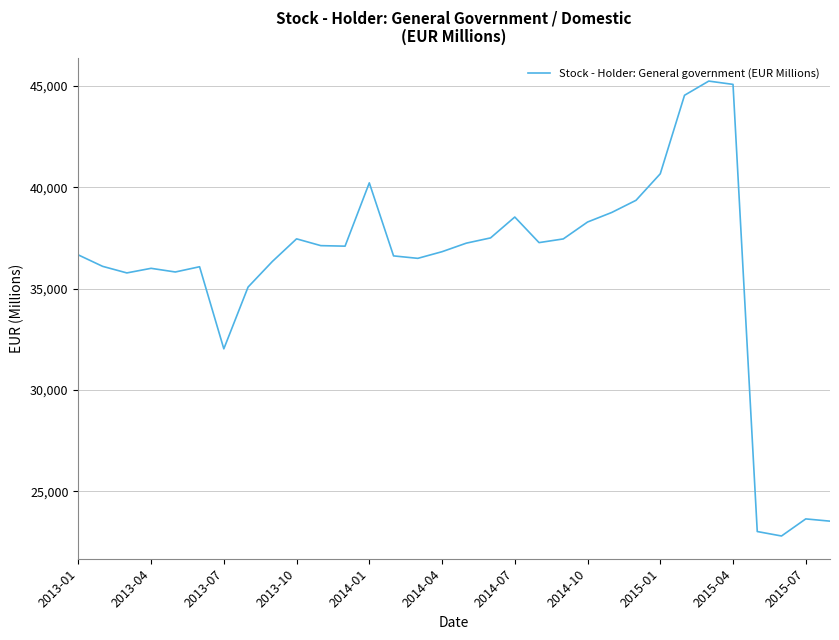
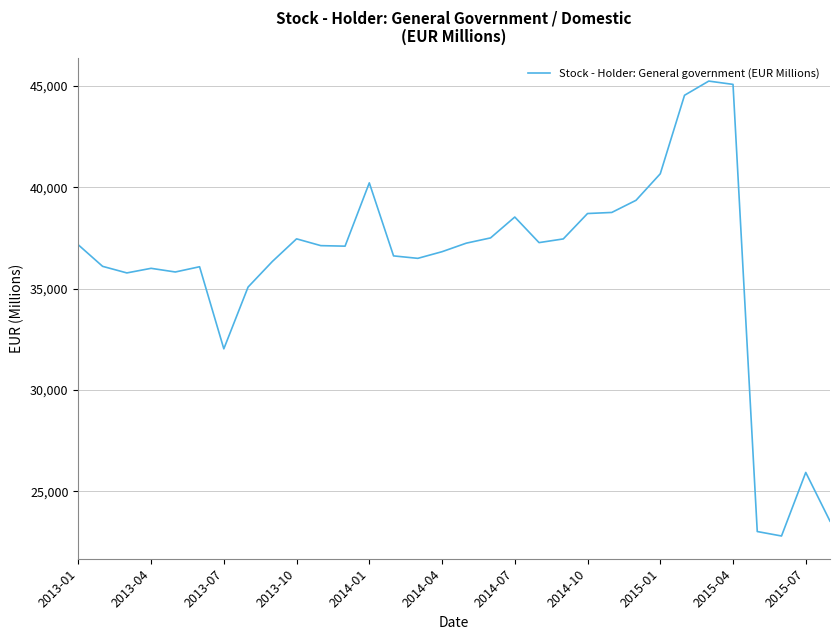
2013-01: 36,700 -> 37,200
2014-10: 38,300 -> 38,700
2015-07: 23,600 -> 25,900
